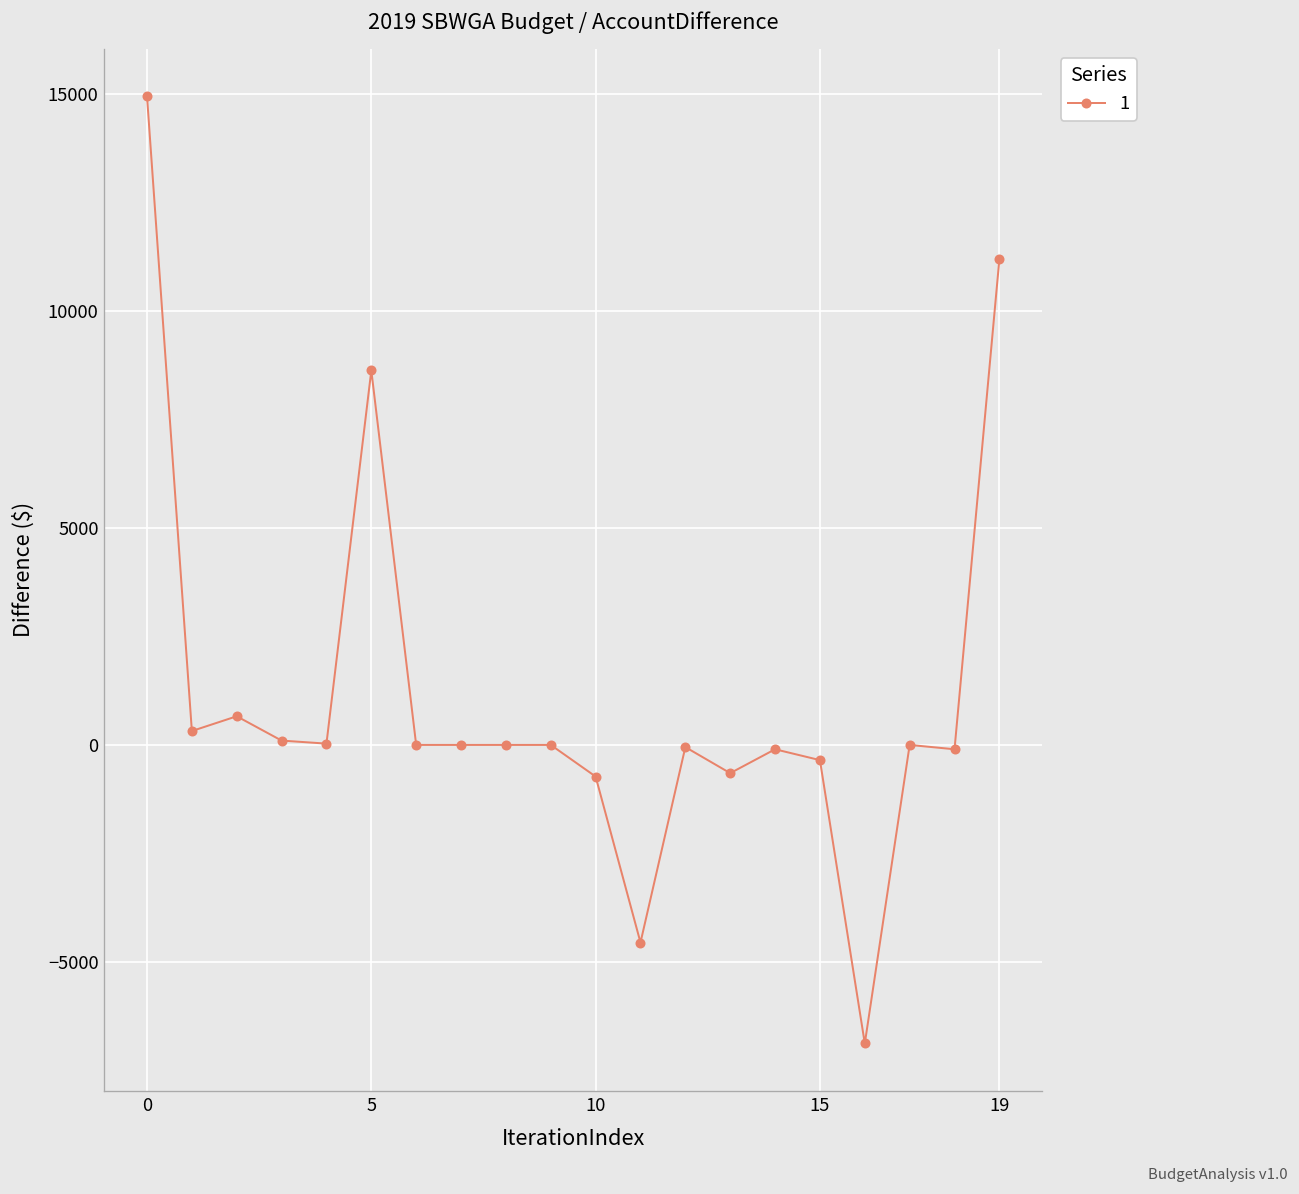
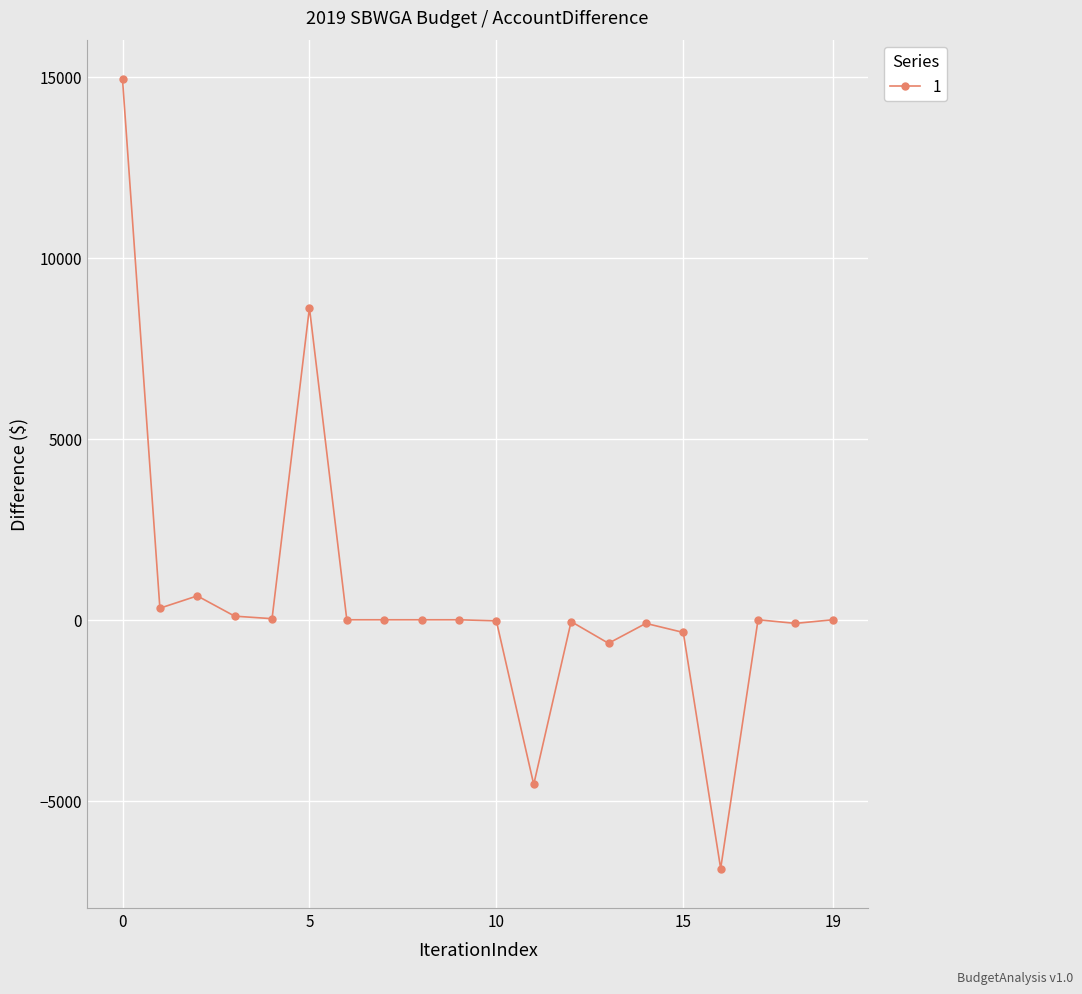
10: -700 -> 0
19: 11200 -> 0
